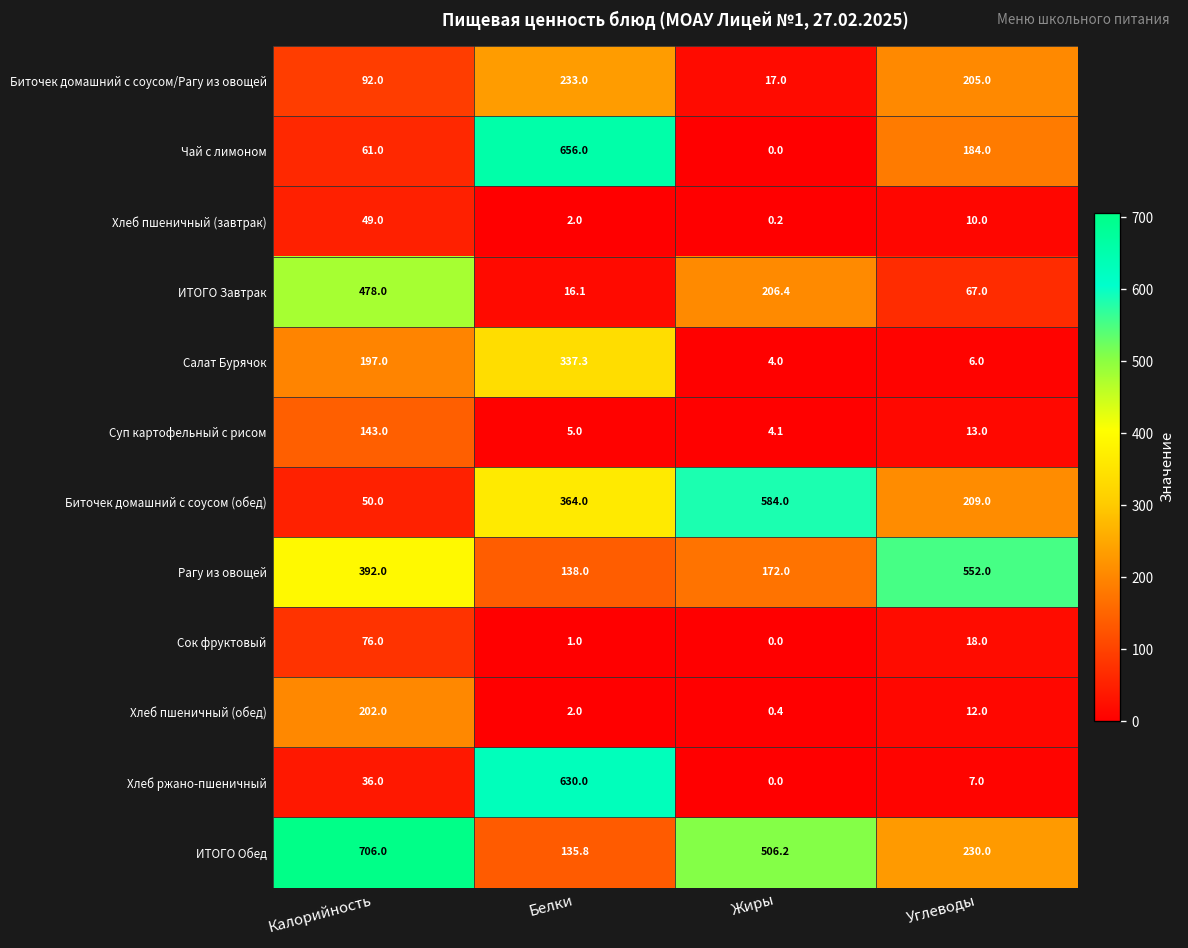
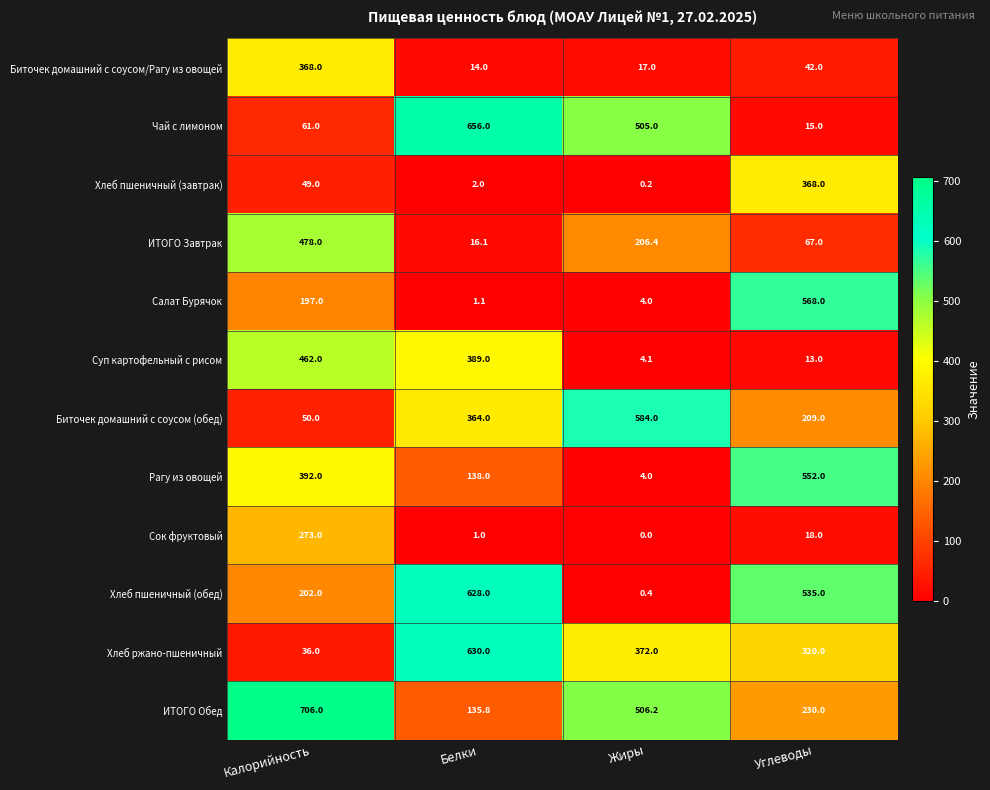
Биточек домашний с соусом/Рагу из овощей, Калорийность: 92.0 -> 368.0
Биточек домашний с соусом/Рагу из овощей, Белки: 233.0 -> 14.0
Биточек домашний с соусом/Рагу из овощей, Углеводы: 205.0 -> 42.0
Чай с лимоном, Жиры: 0.0 -> 505.0
Чай с лимоном, Углеводы: 184.0 -> 15.0
Хлеб пшеничный (завтрак), Углеводы: 10.0 -> 368.0
Салат Бурячок, Белки: 337.3 -> 1.1
Салат Бурячок, Углеводы: 6.0 -> 568.0
Суп картофельный с рисом, Калорийность: 143.0 -> 462.0
Суп картофельный с рисом, Белки: 5.0 -> 389.0
Рагу из овощей, Жиры: 172.0 -> 4.0
Сок фруктовый, Калорийность: 76.0 -> 273.0
Хлеб пшеничный (обед), Белки: 2.0 -> 628.0
Хлеб пшеничный (обед), Углеводы: 12.0 -> 535.0
Хлеб ржано-пшеничный, Жиры: 0.0 -> 372.0
Хлеб ржано-пшеничный, Углеводы: 7.0 -> 320.0
